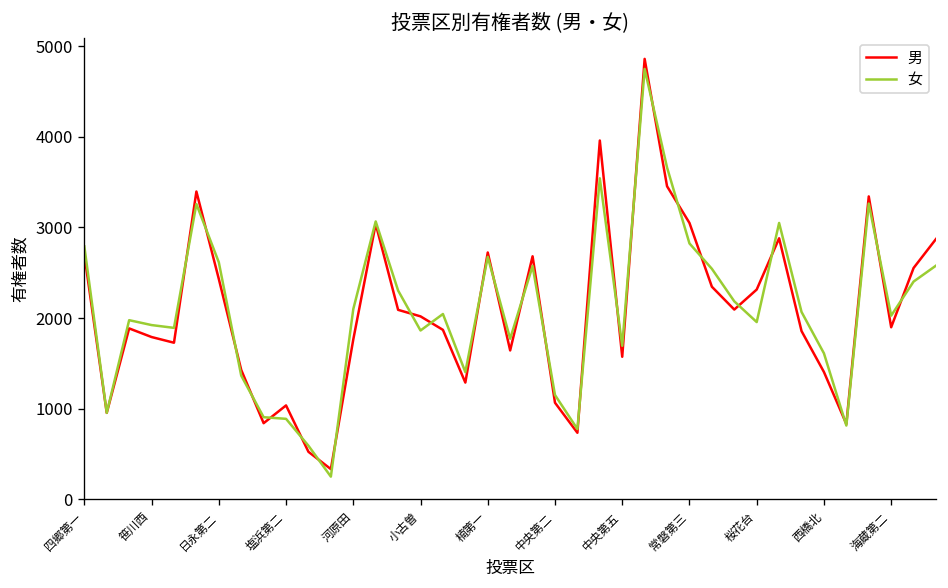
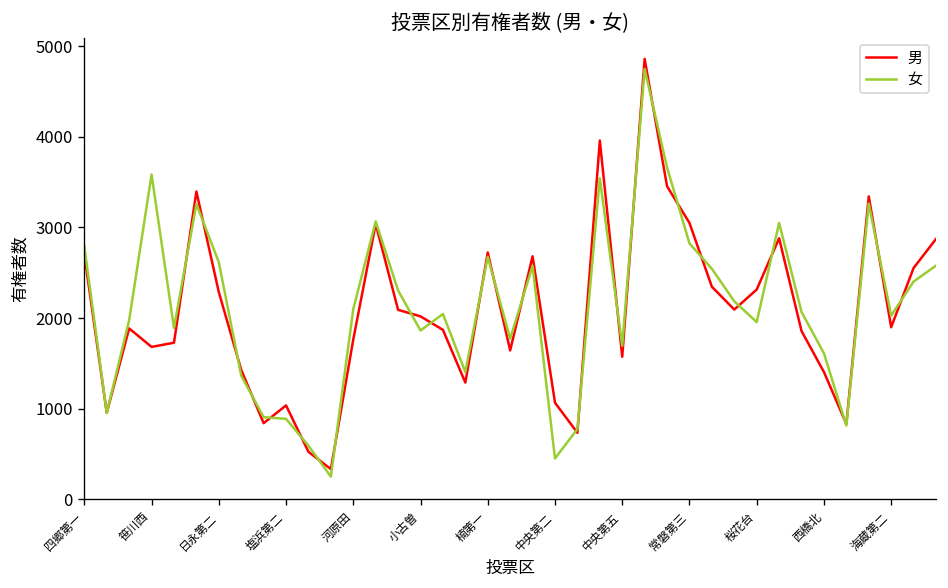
男, 笹川西: 1800 -> 1700
女, 笹川西: 1900 -> 3600
男, 日永第二: 2400 -> 2300
女, 中央第二: 1200 -> 500
